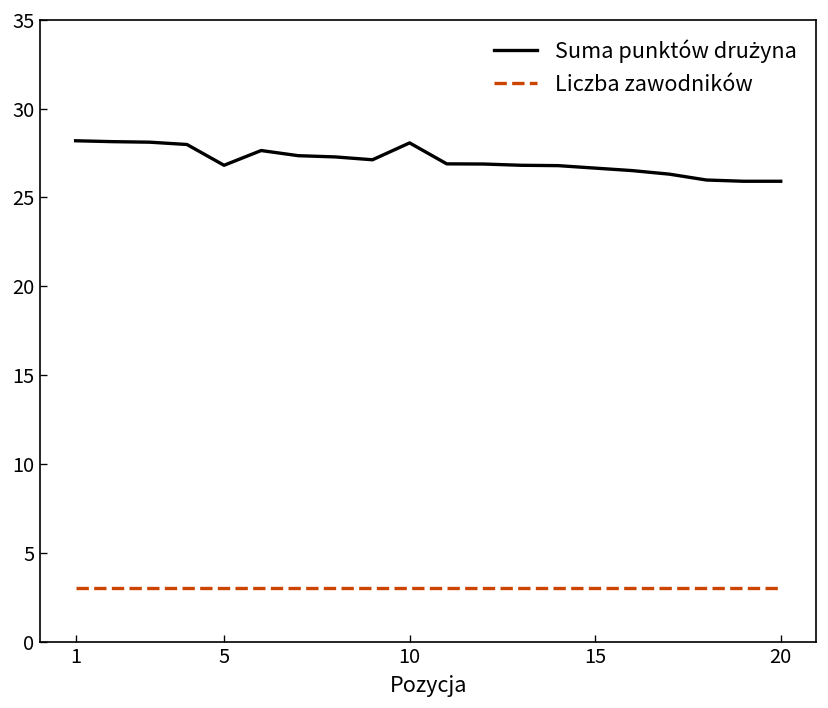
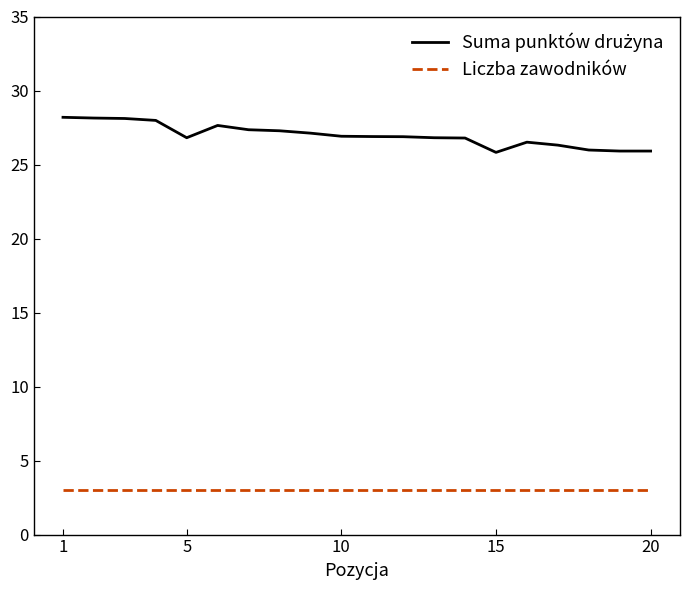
Suma punktów drużyna, 10: 28.1 -> 26.9
Suma punktów drużyna, 15: 26.7 -> 25.8
